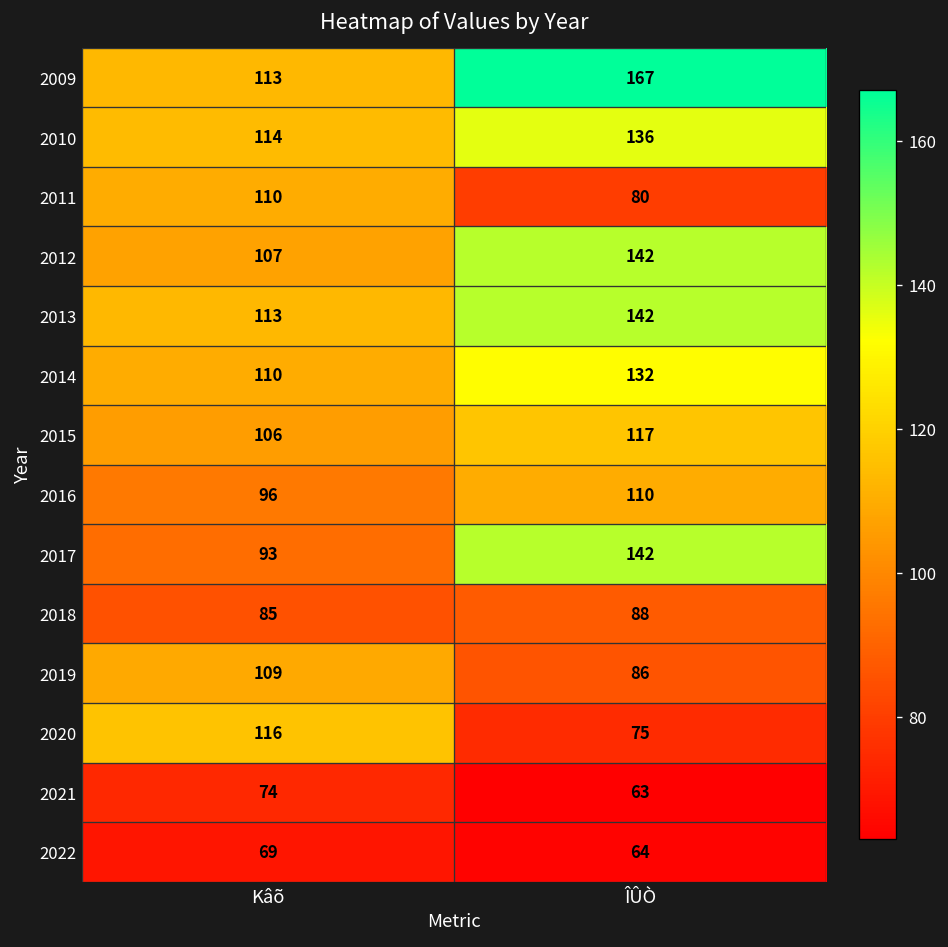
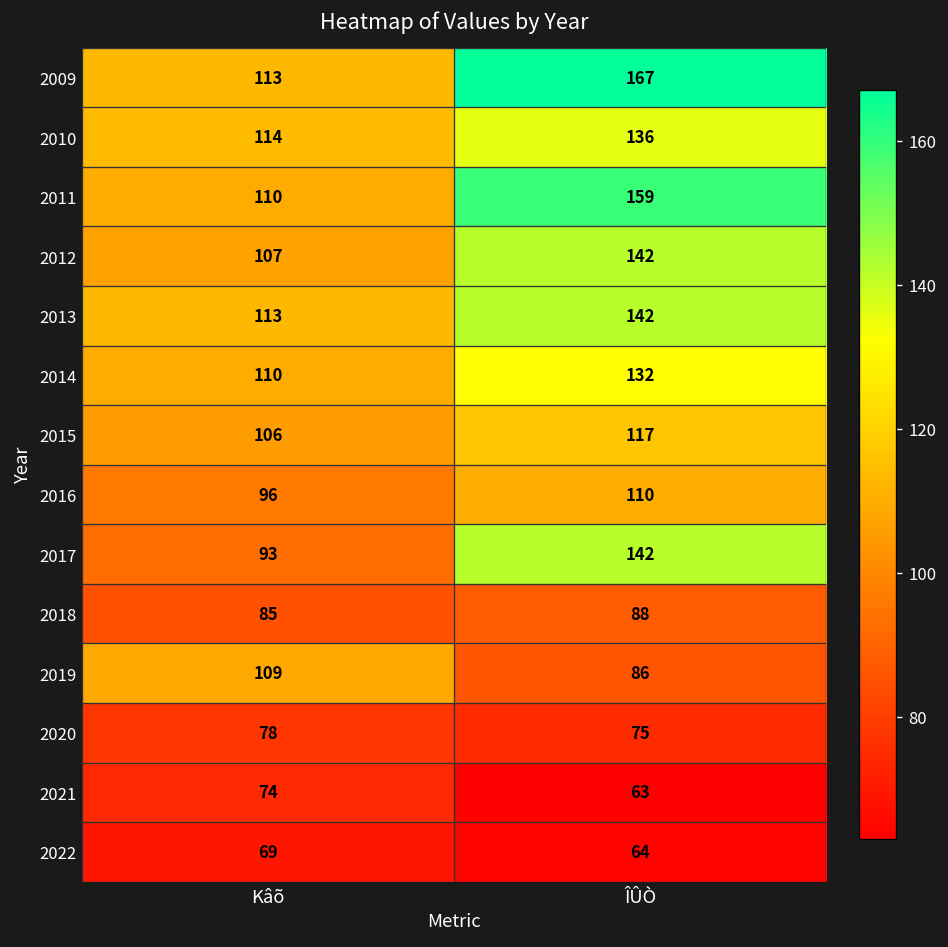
2011, ÎÛÒ: 80 -> 159
2020, Kâõ: 116 -> 78
